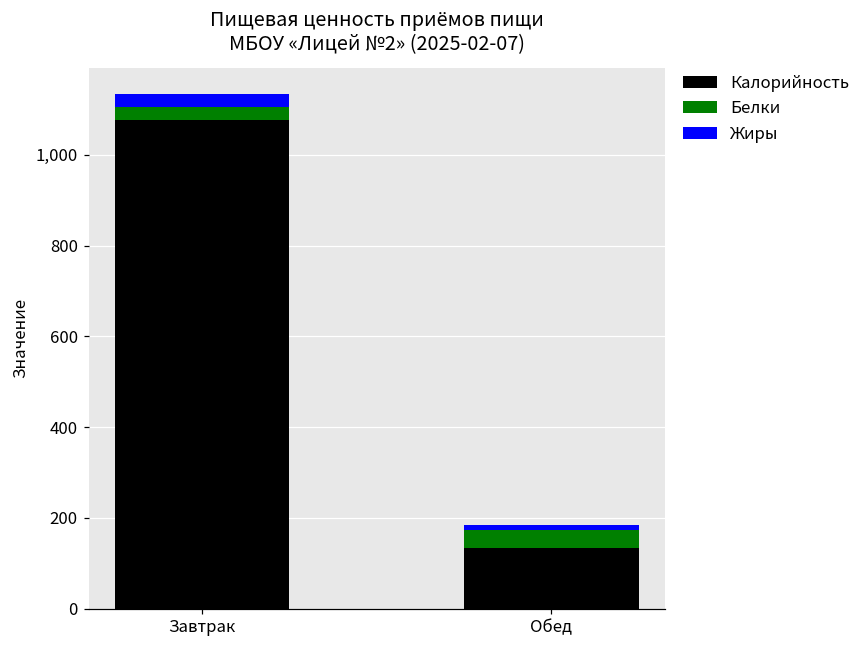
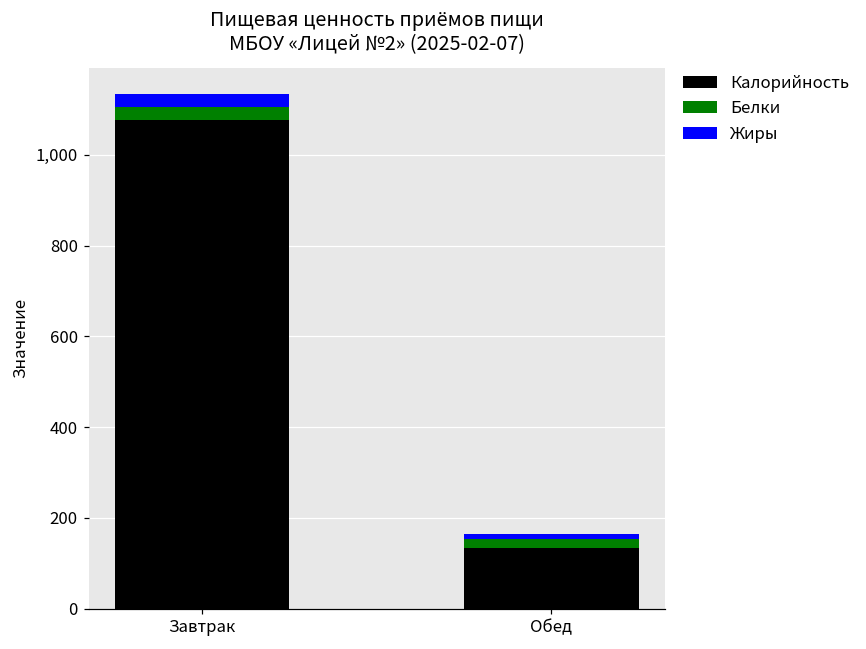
Белки, Обед: 40 -> 20
